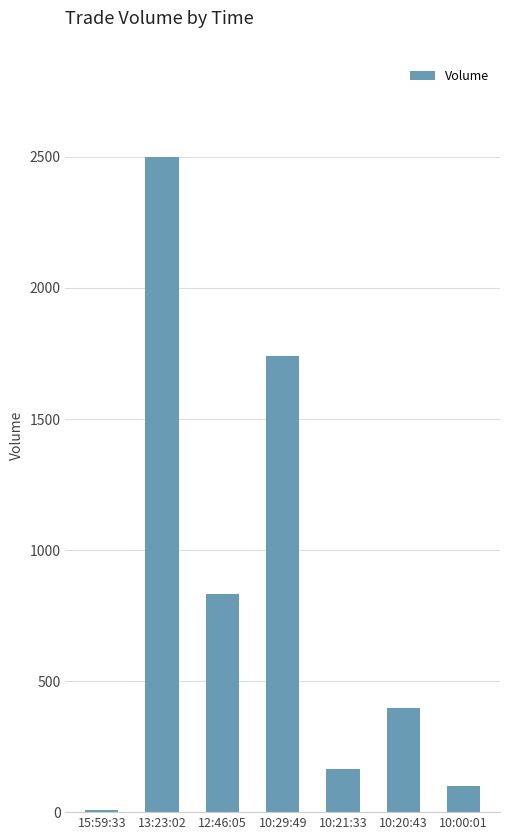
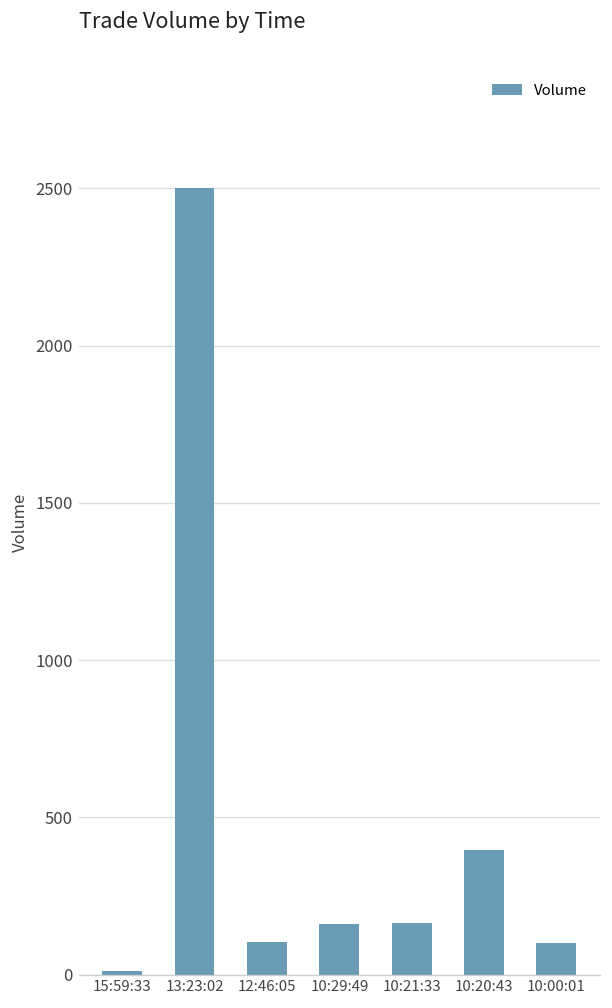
12:46:05: 830 -> 110
10:29:49: 1740 -> 160
